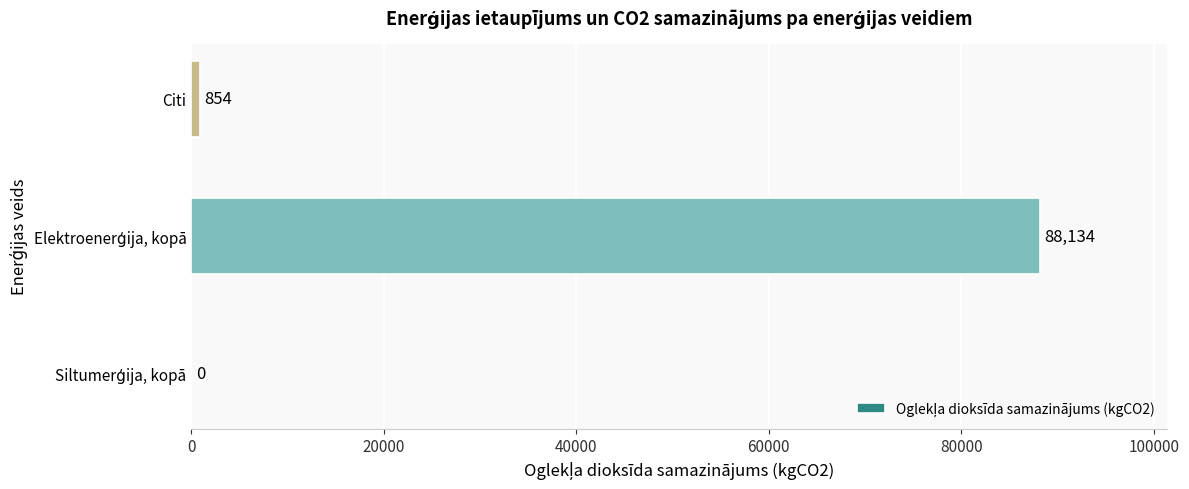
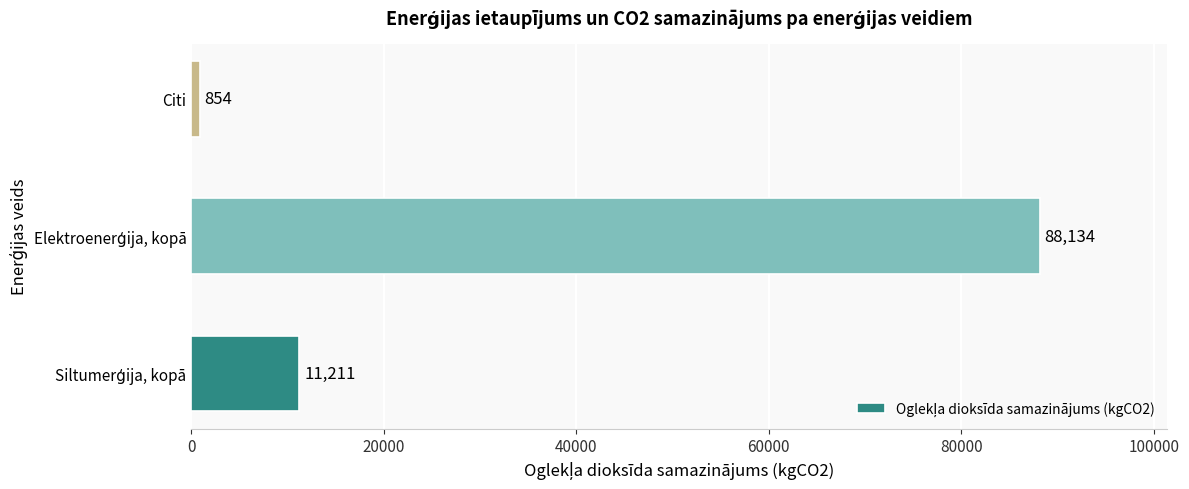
Siltumerģija, kopā: 0 -> 11,211
